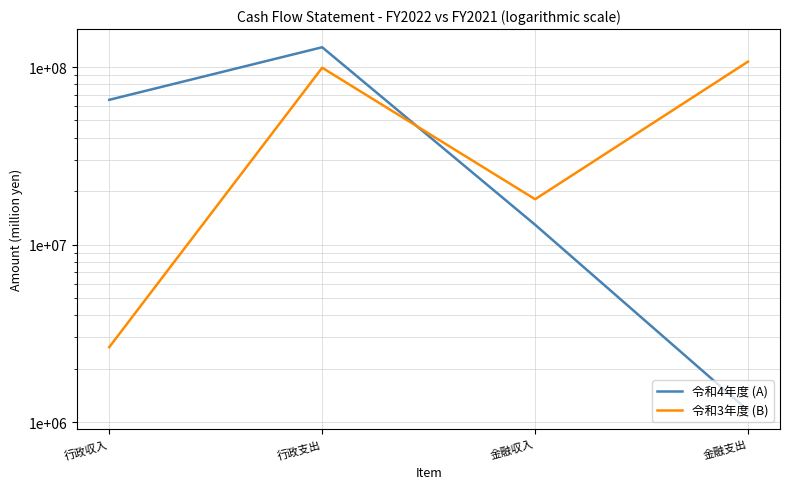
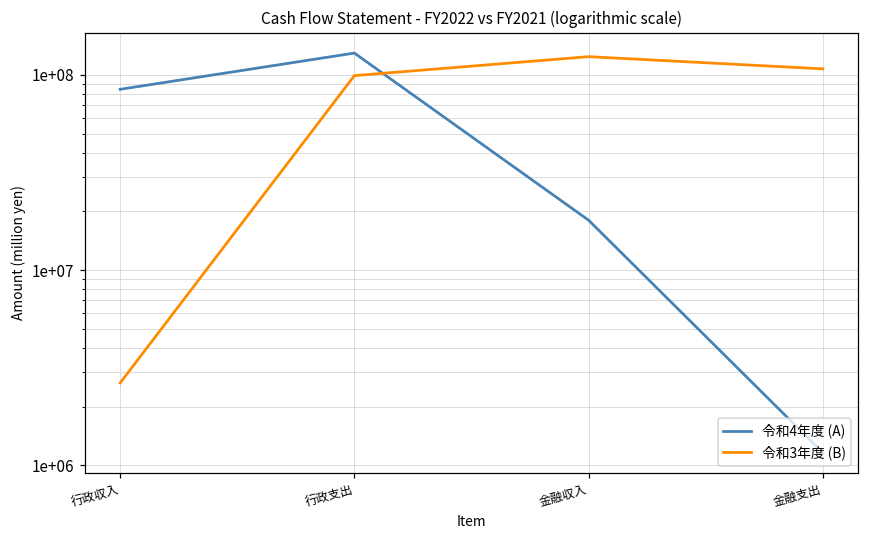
令和4年度 (A), 行政収入: 65000000 -> 80000000
令和4年度 (A), 金融収入: 13000000 -> 18000000
令和3年度 (B), 金融収入: 18000000 -> 120000000
